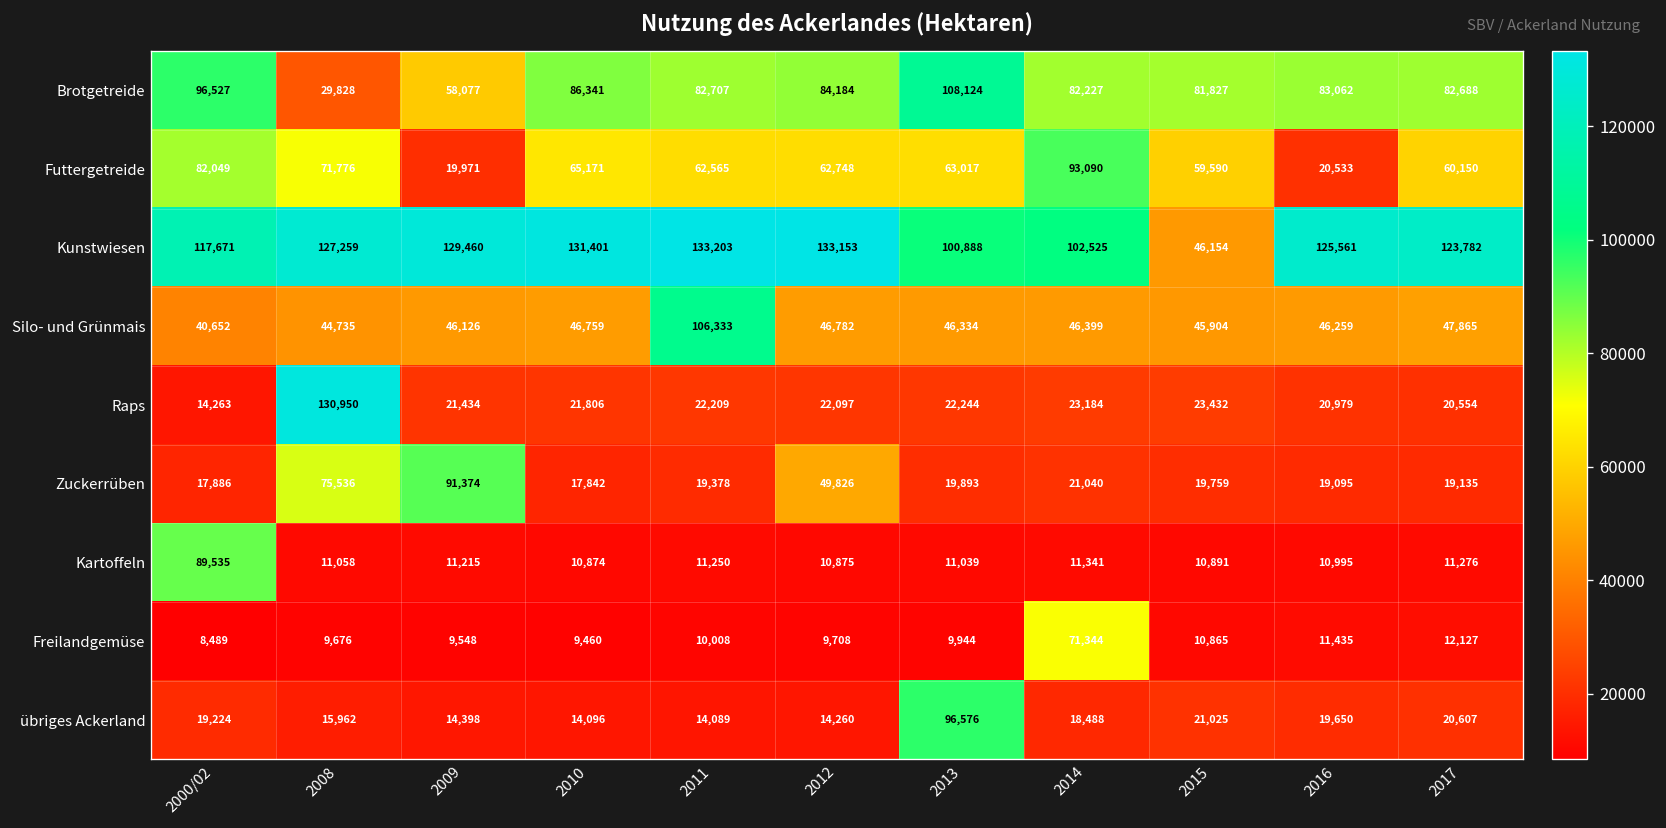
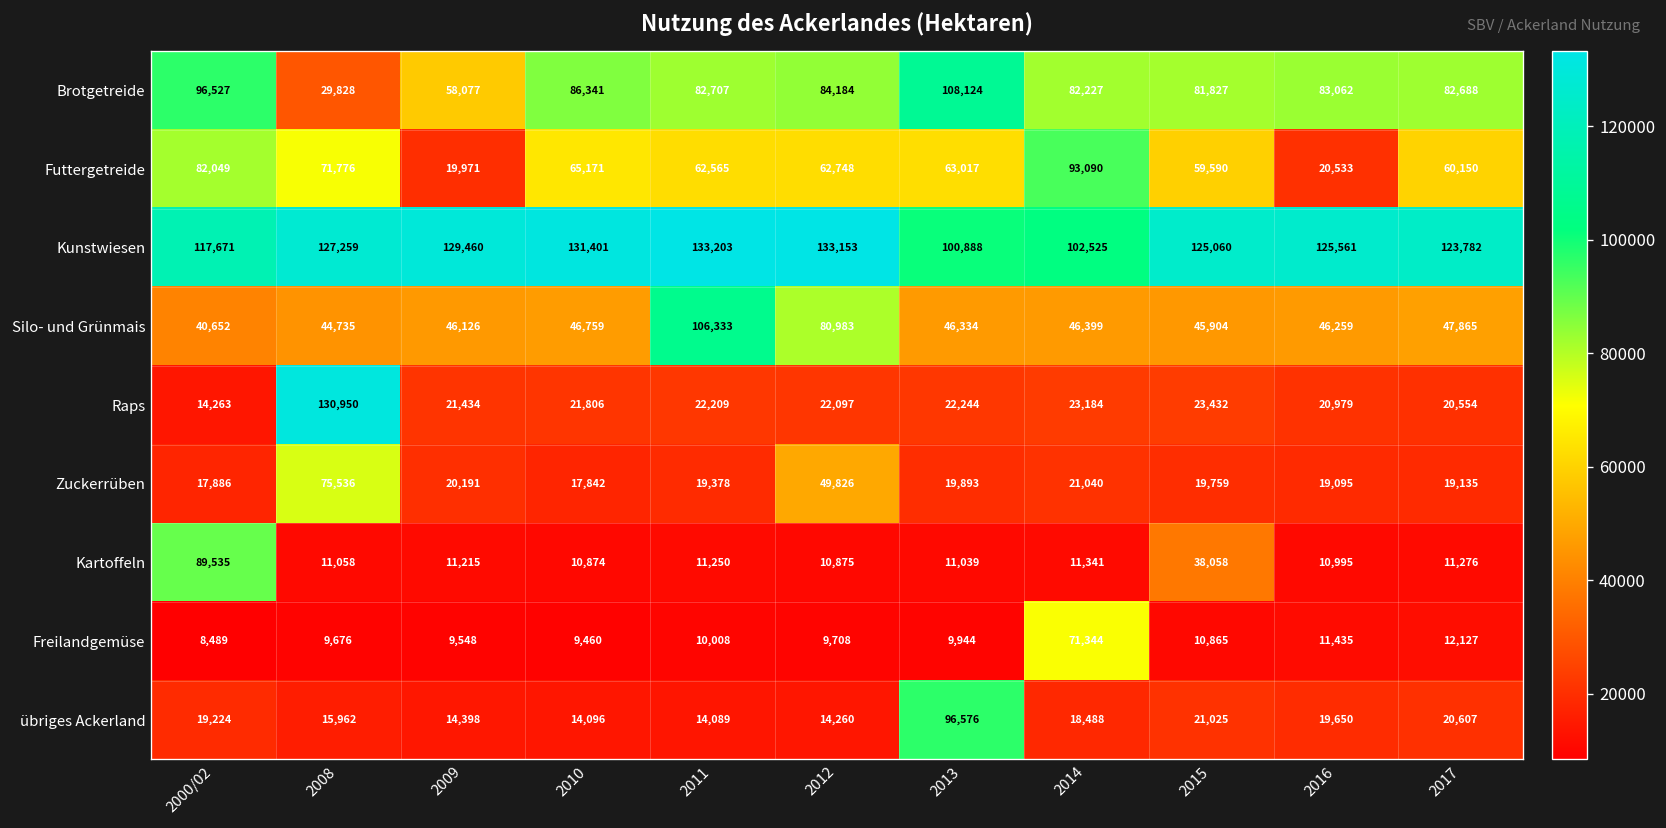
Kunstwiesen, 2015: 46,154 -> 125,060
Silo- und Grünmais, 2012: 46,782 -> 80,983
Zuckerrüben, 2009: 91,374 -> 20,191
Kartoffeln, 2015: 10,891 -> 38,058
